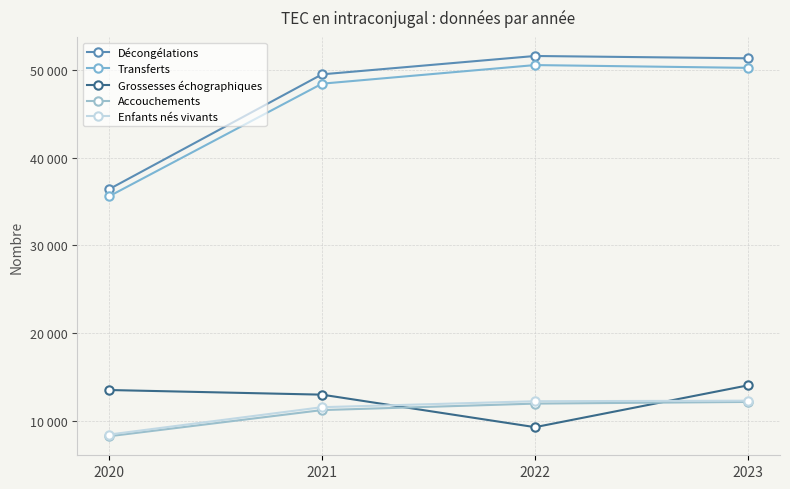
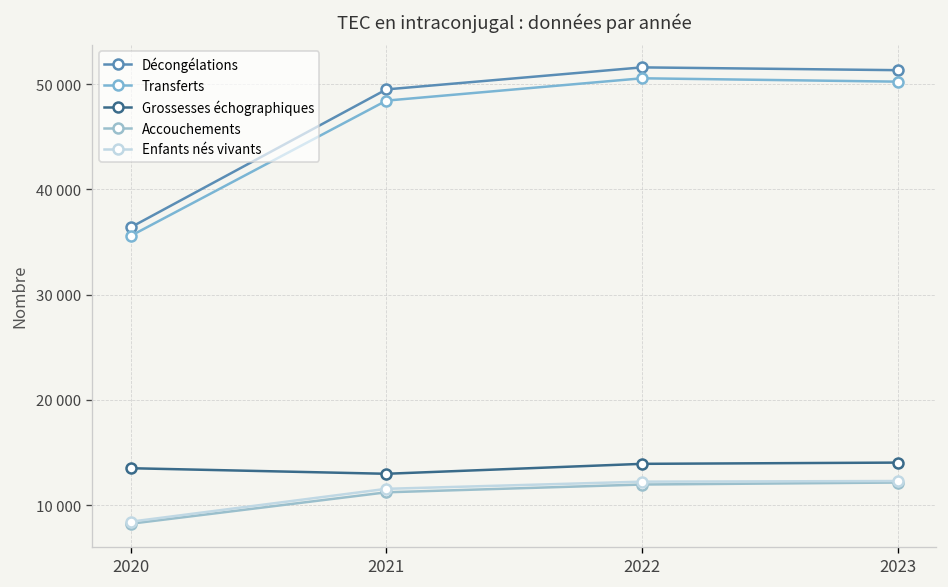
Grossesses échographiques, 2022: 9000 -> 14000
